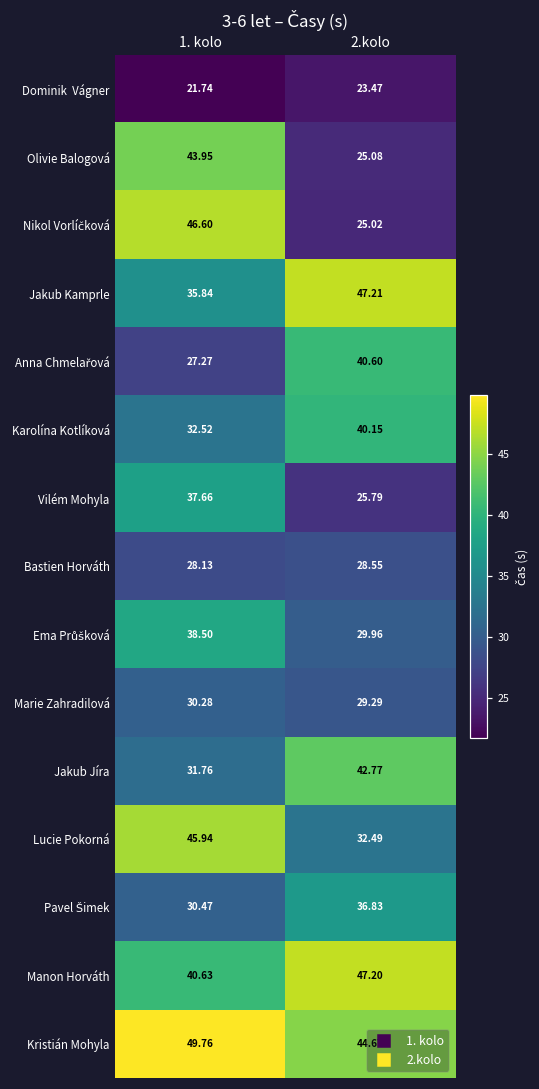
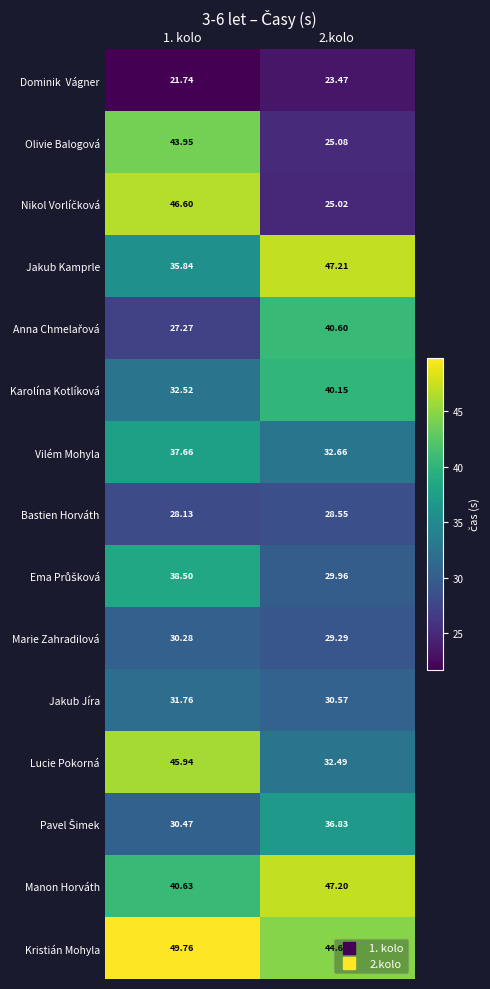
Vilém Mohyla, 2.kolo: 25.79 -> 32.66
Jakub Jíra, 2.kolo: 42.77 -> 30.57
